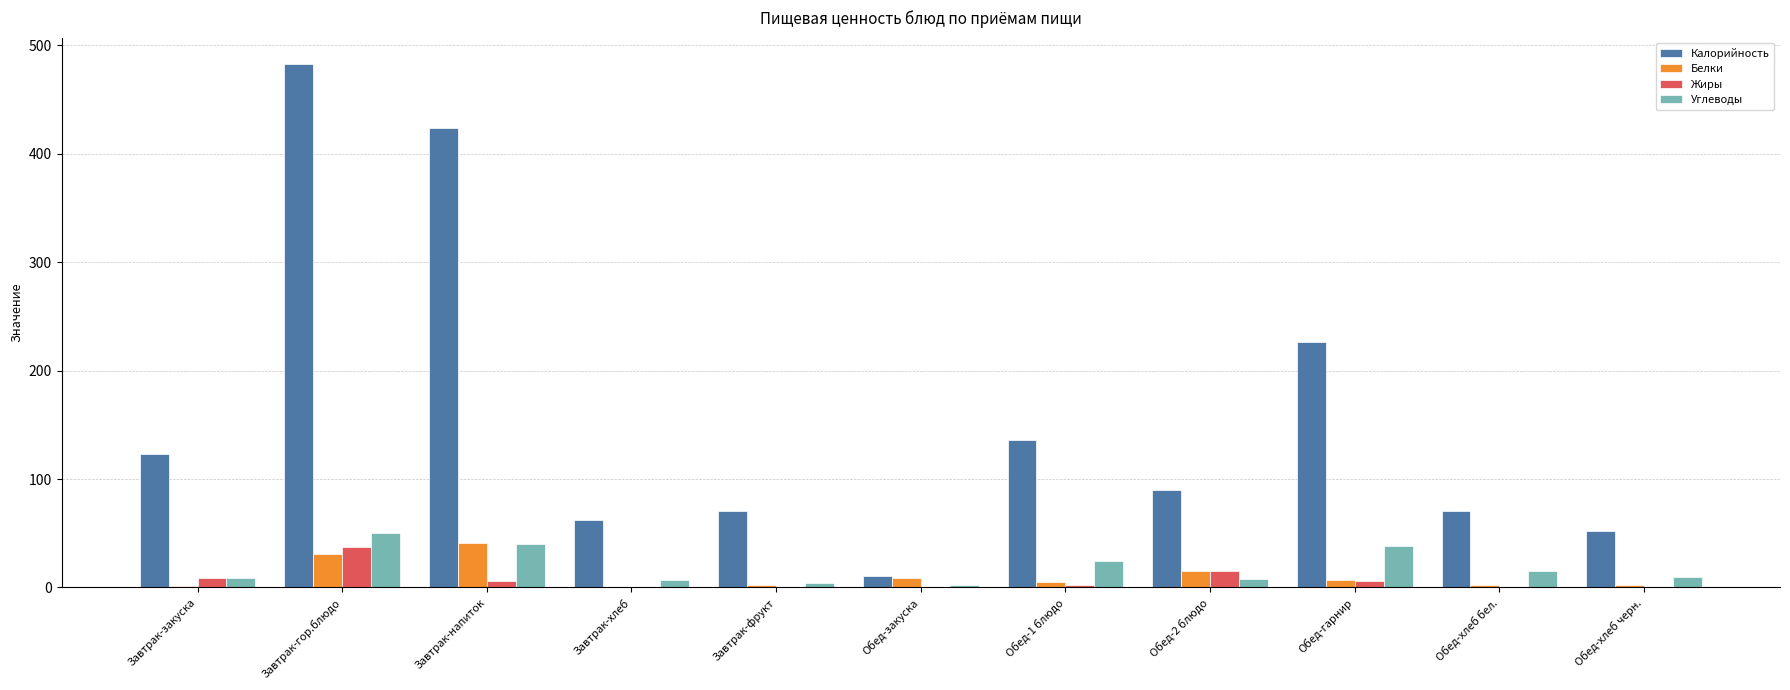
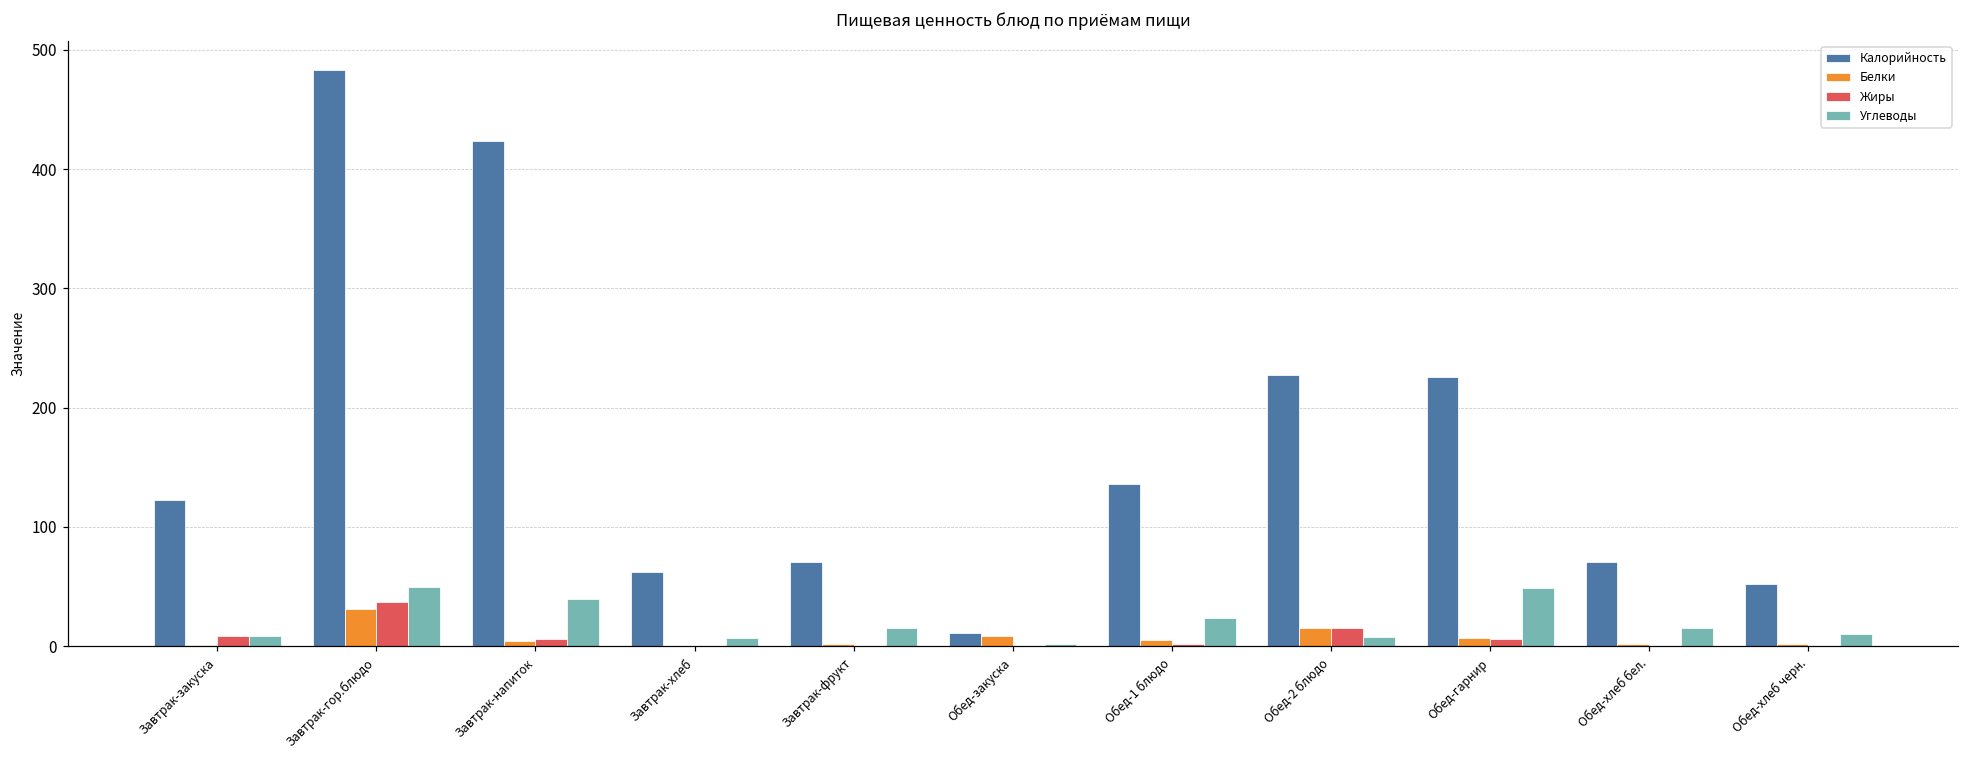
Белки, Завтрак-напиток: 41 -> 4
Углеводы, Завтрак-фрукт: 4 -> 15
Калорийность, Обед-2 блюдо: 90 -> 227
Углеводы, Обед-гарнир: 38 -> 49
